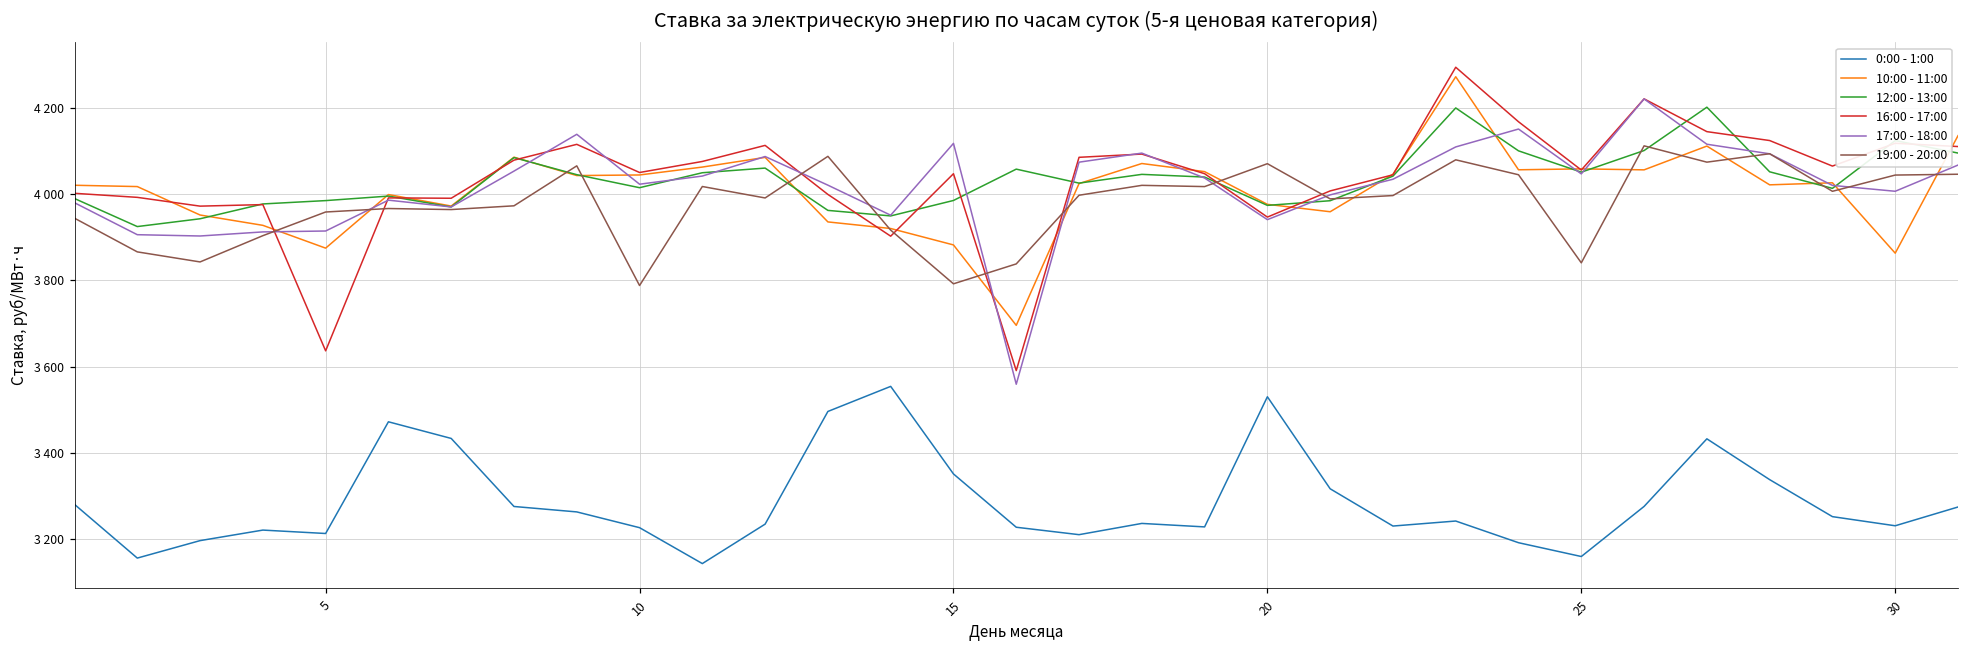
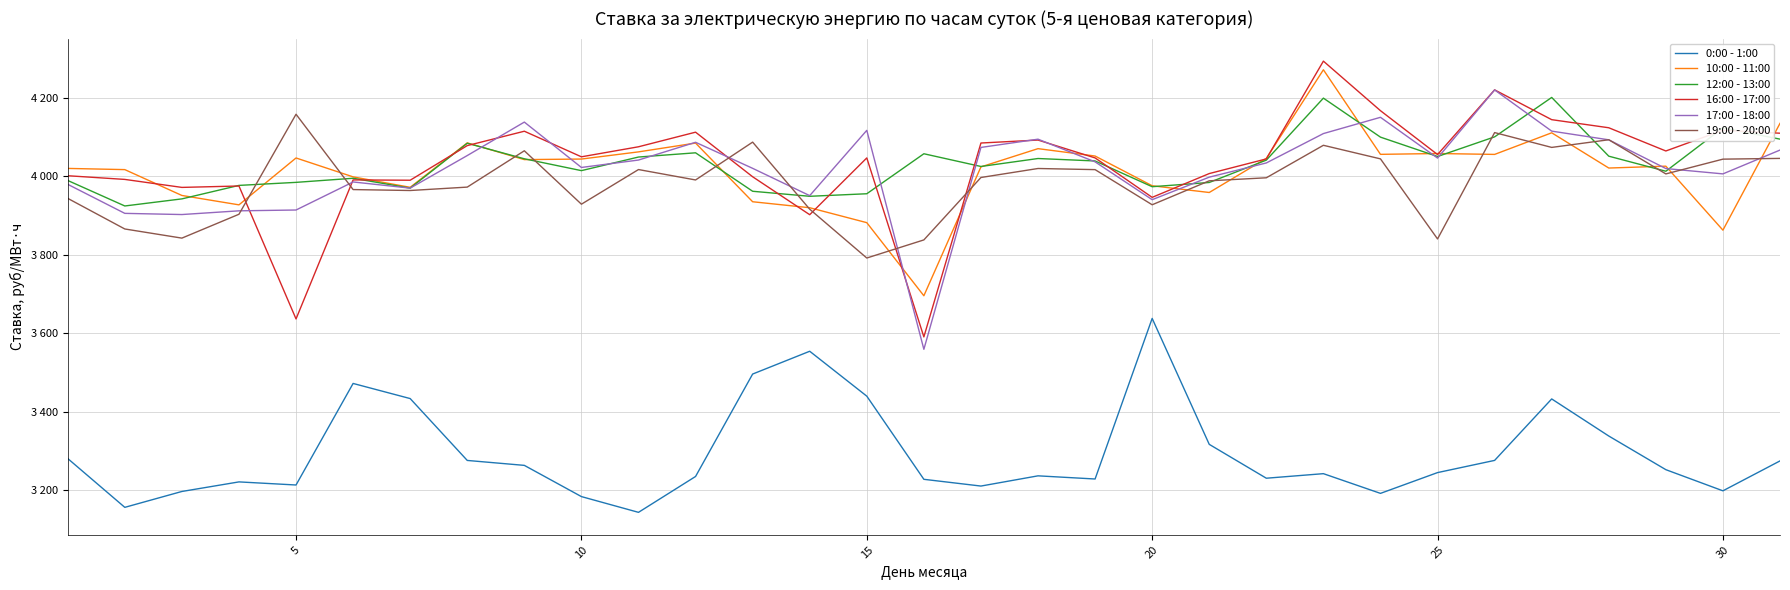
10:00 - 11:00, 5: 3870 -> 4050
19:00 - 20:00, 5: 3960 -> 4160
0:00 - 1:00, 10: 3230 -> 3180
19:00 - 20:00, 10: 3790 -> 3930
0:00 - 1:00, 15: 3350 -> 3440
12:00 - 13:00, 15: 3990 -> 3960
0:00 - 1:00, 20: 3530 -> 3640
19:00 - 20:00, 20: 4070 -> 3930
0:00 - 1:00, 25: 3160 -> 3240
0:00 - 1:00, 30: 3230 -> 3200
